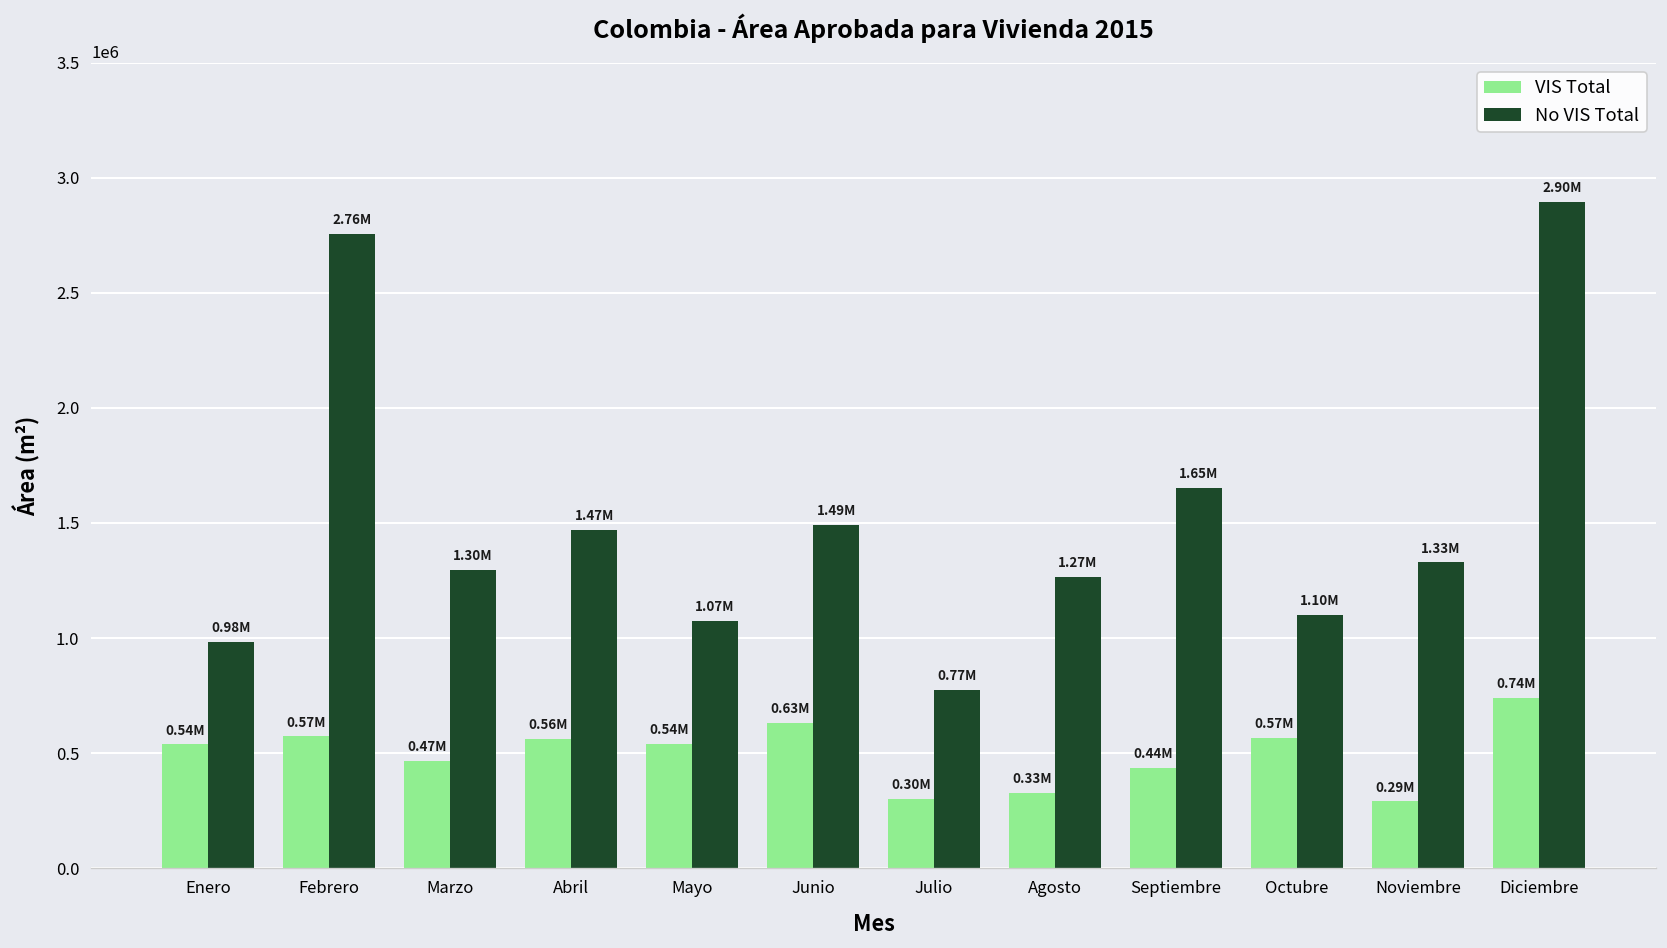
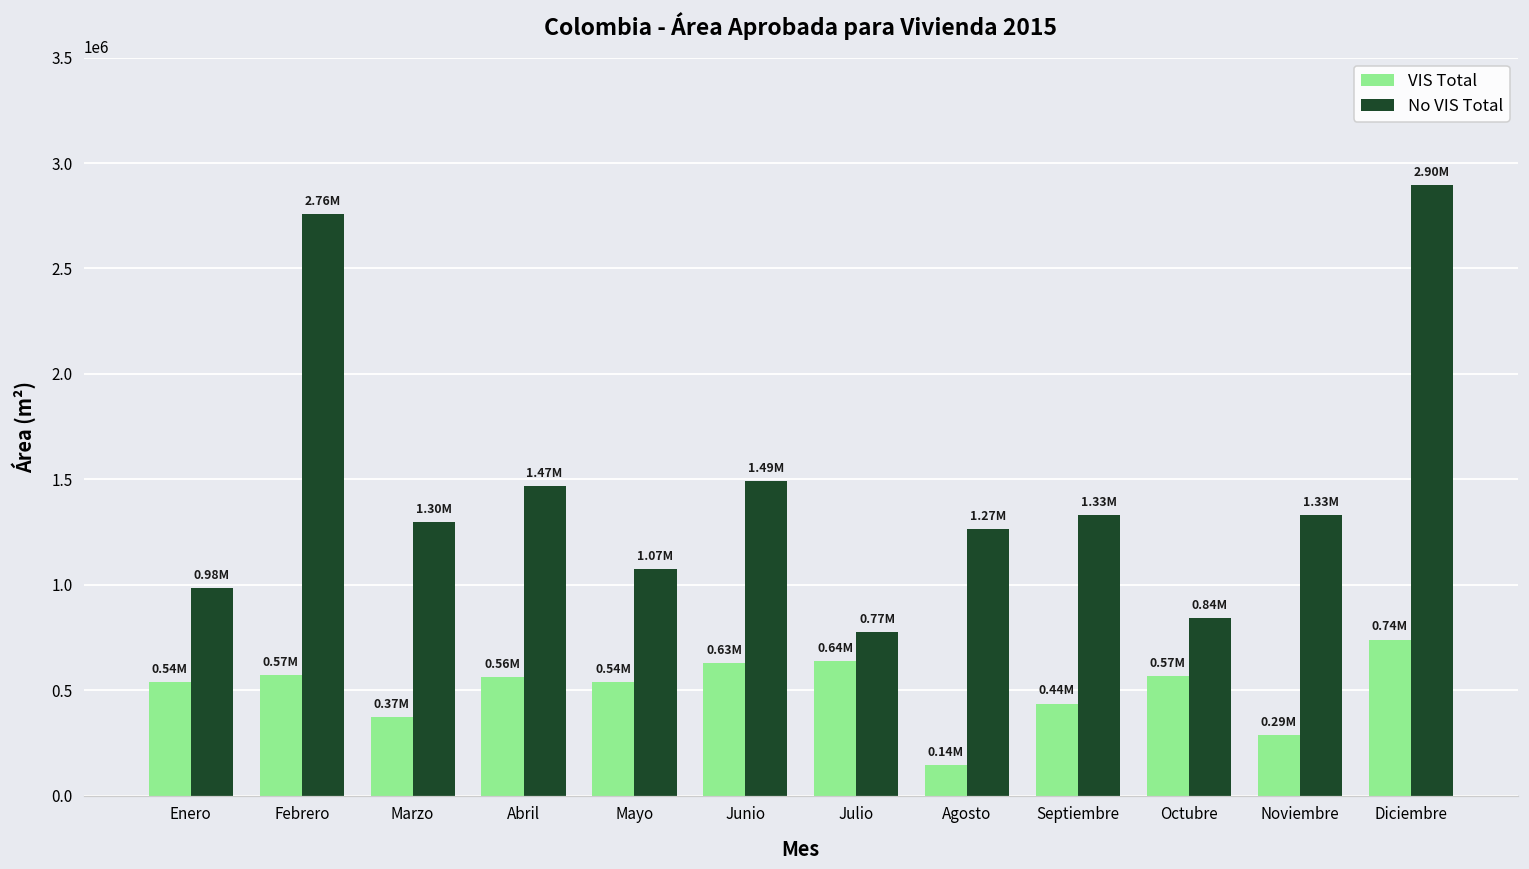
VIS Total, Marzo: 0.47M -> 0.37M
VIS Total, Julio: 0.30M -> 0.64M
VIS Total, Agosto: 0.33M -> 0.14M
No VIS Total, Septiembre: 1.65M -> 1.33M
No VIS Total, Octubre: 1.10M -> 0.84M
